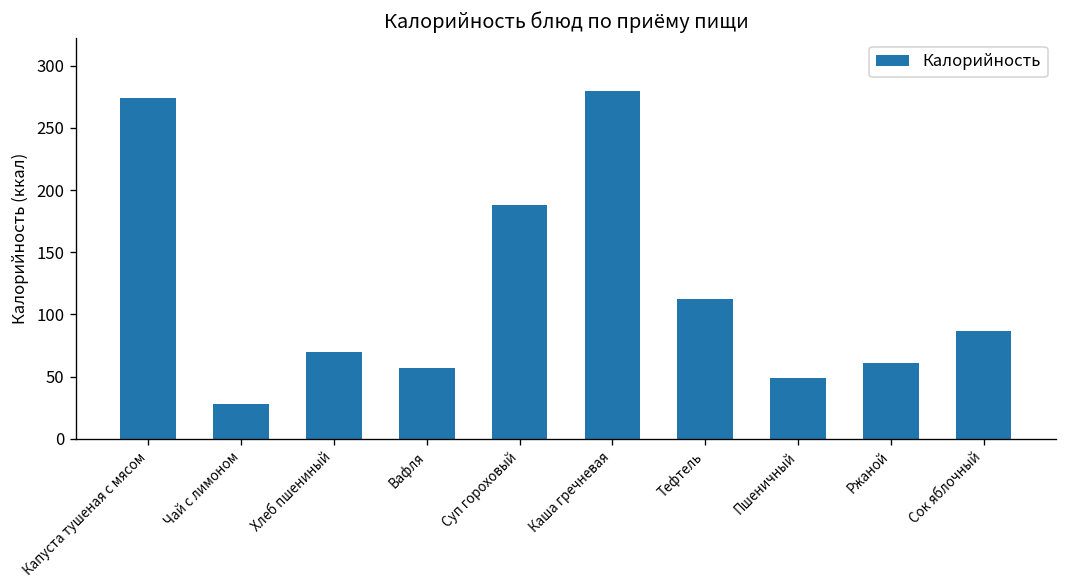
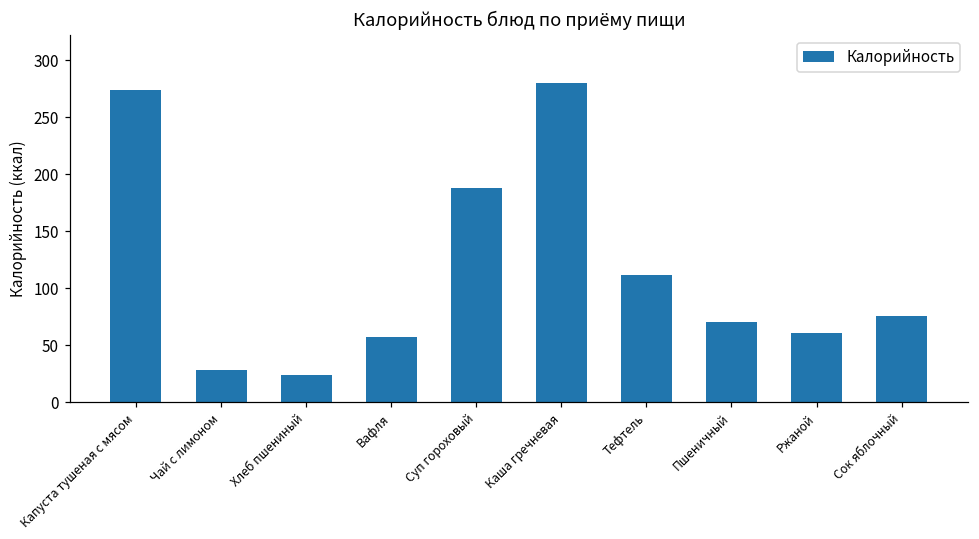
Хлеб пшениный: 70 -> 24
Пшеничный: 49 -> 70
Сок яблочный: 87 -> 76
